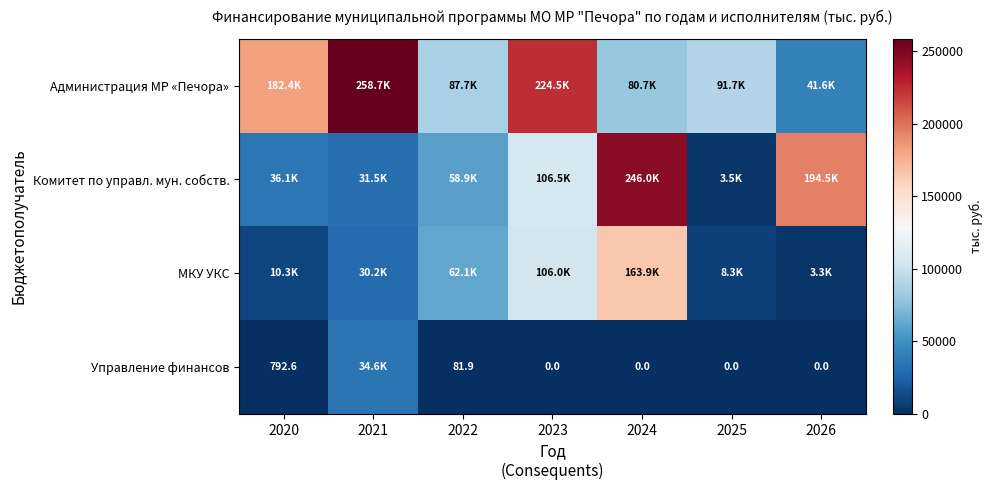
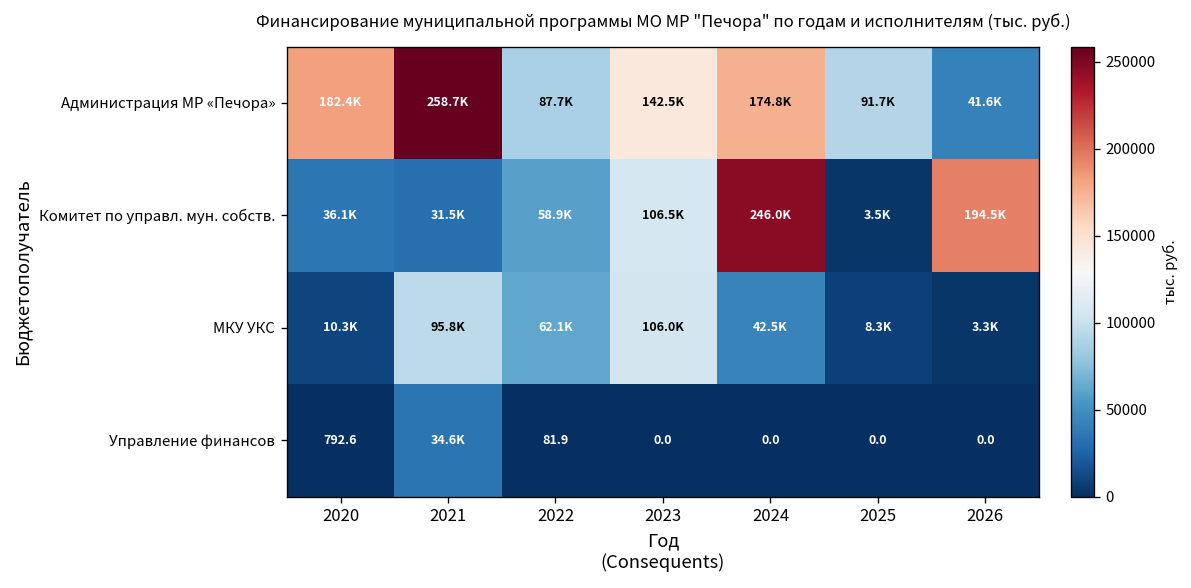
Администрация МР «Печора», 2023: 224.5K -> 142.5K
Администрация МР «Печора», 2024: 80.7K -> 174.8K
МКУ УКС, 2021: 30.2K -> 95.8K
МКУ УКС, 2024: 163.9K -> 42.5K
